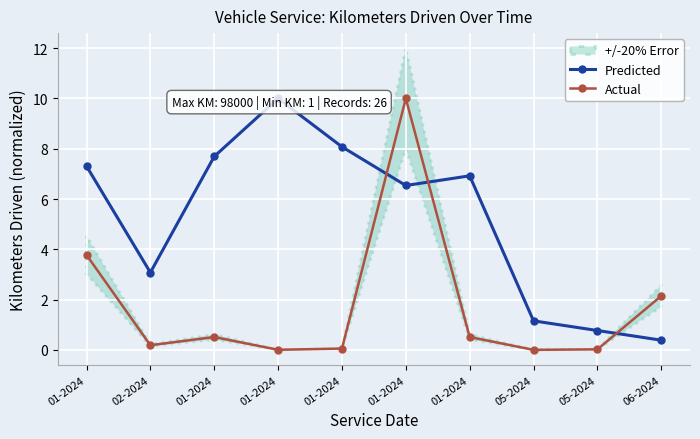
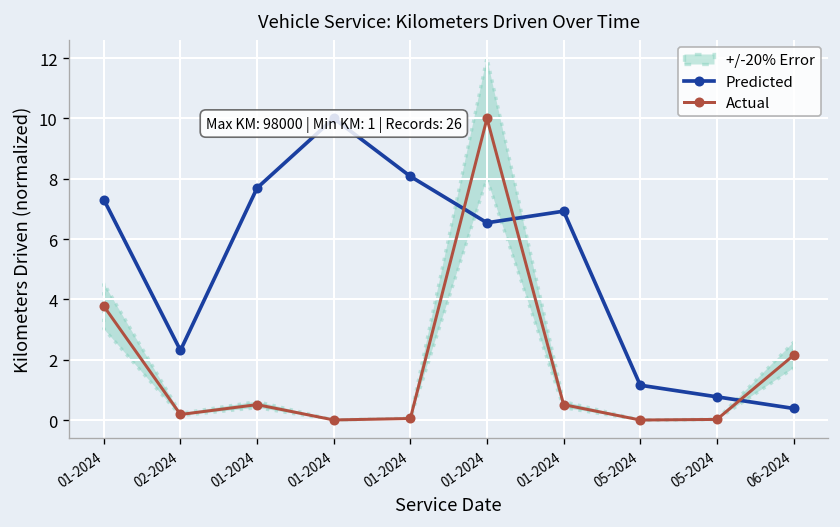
Predicted, 02-2024: 3.1 -> 2.3
